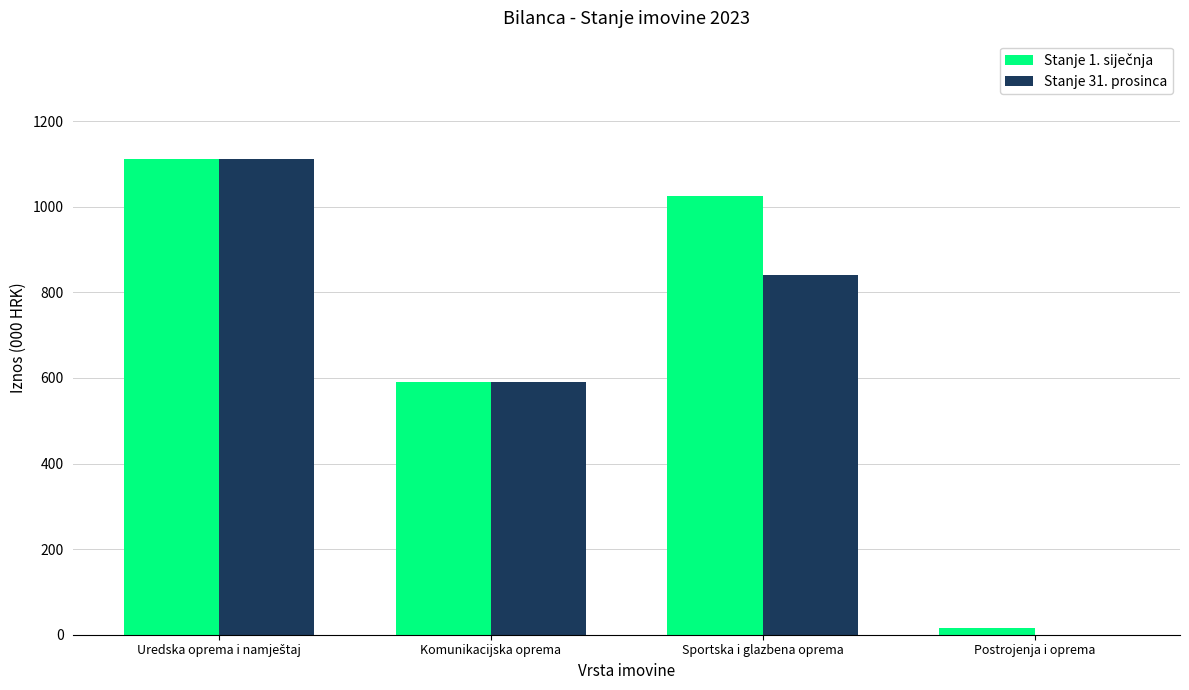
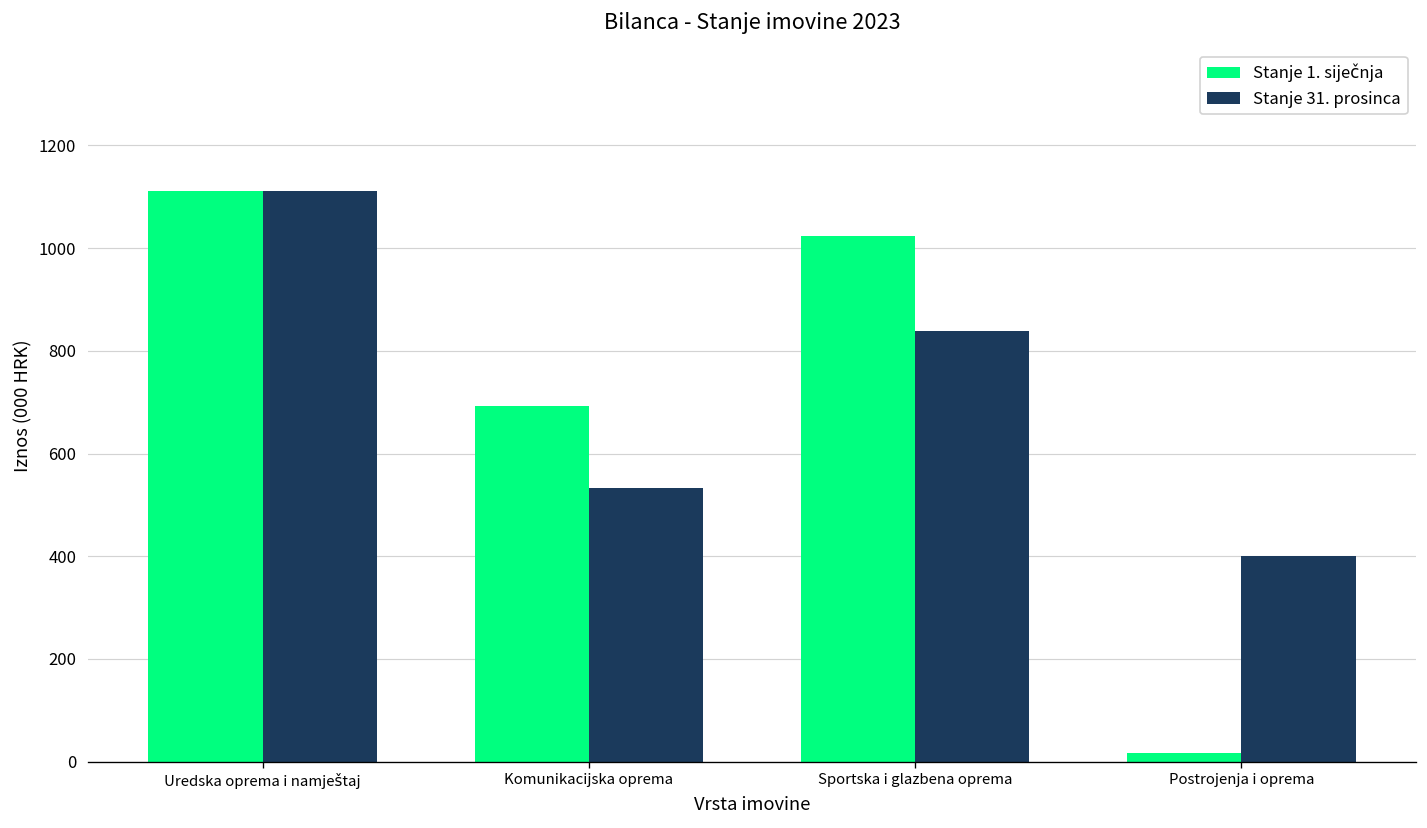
Stanje 1. siječnja, Komunikacijska oprema: 590 -> 690
Stanje 31. prosinca, Komunikacijska oprema: 590 -> 530
Stanje 31. prosinca, Postrojenja i oprema: 0 -> 400
